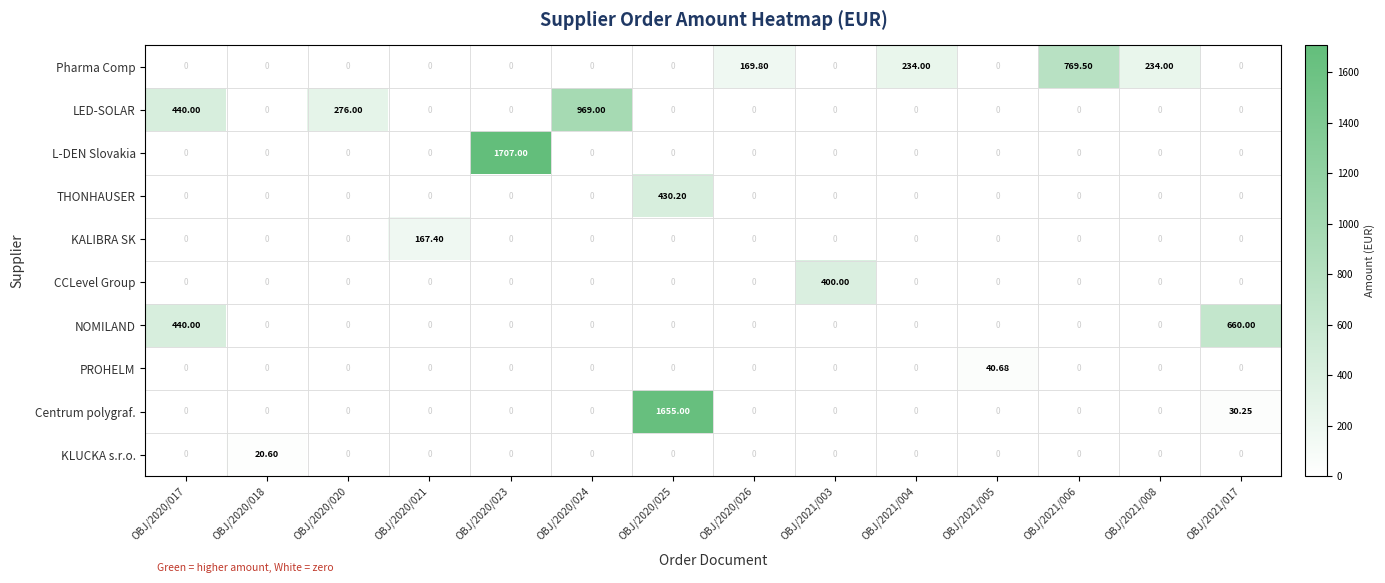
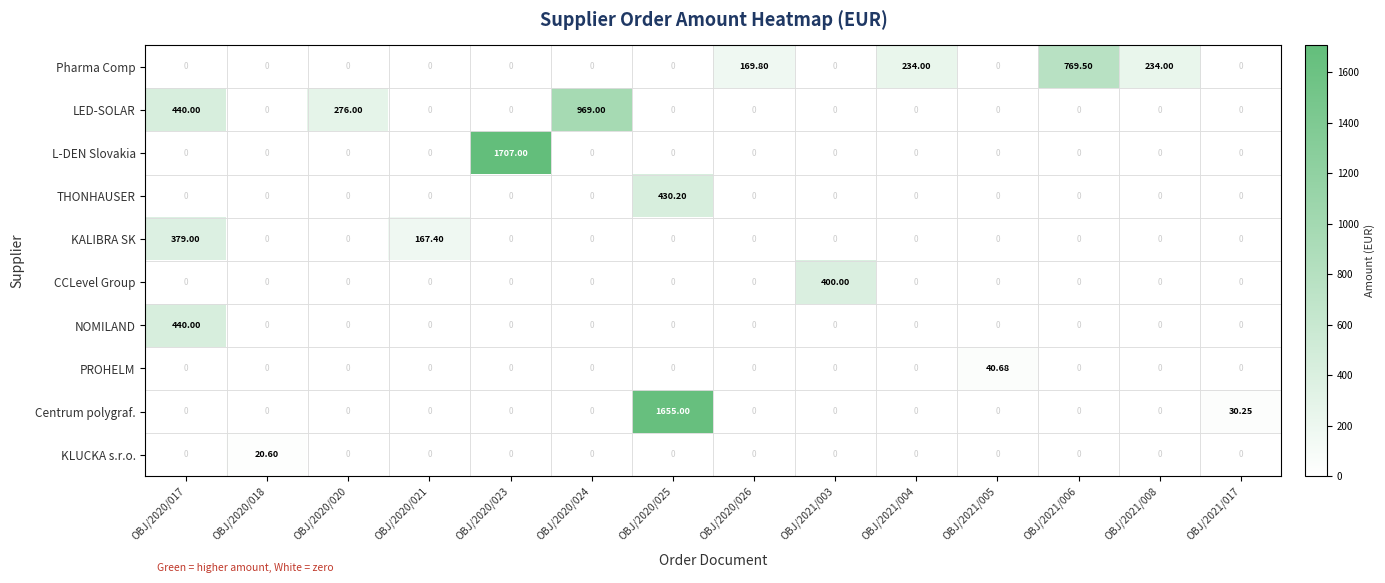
KALIBRA SK, OBJ/2020/017: 0 -> 379.00
NOMILAND, OBJ/2021/017: 660.00 -> 0
